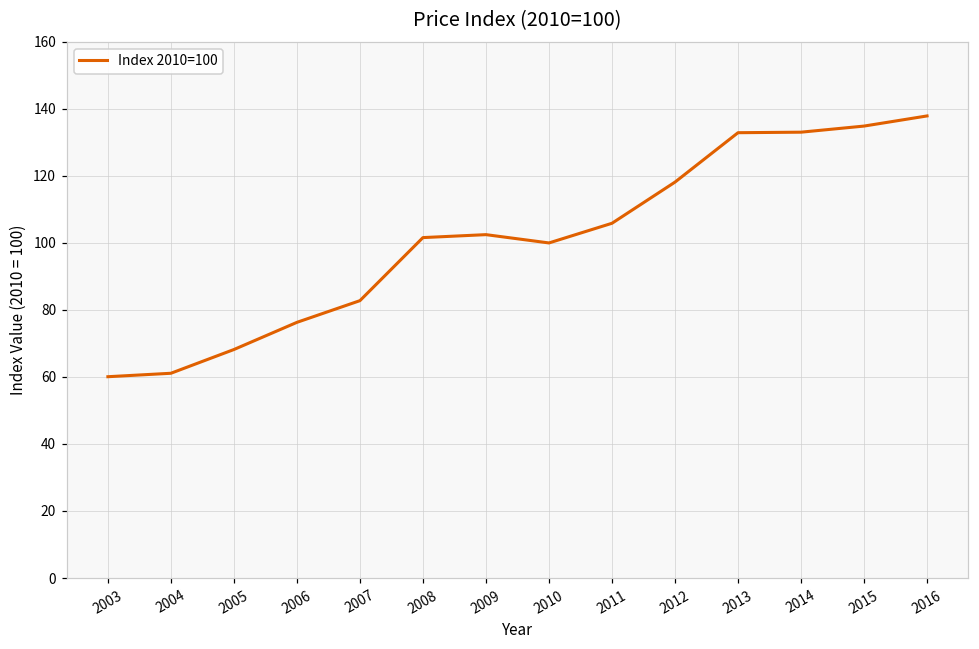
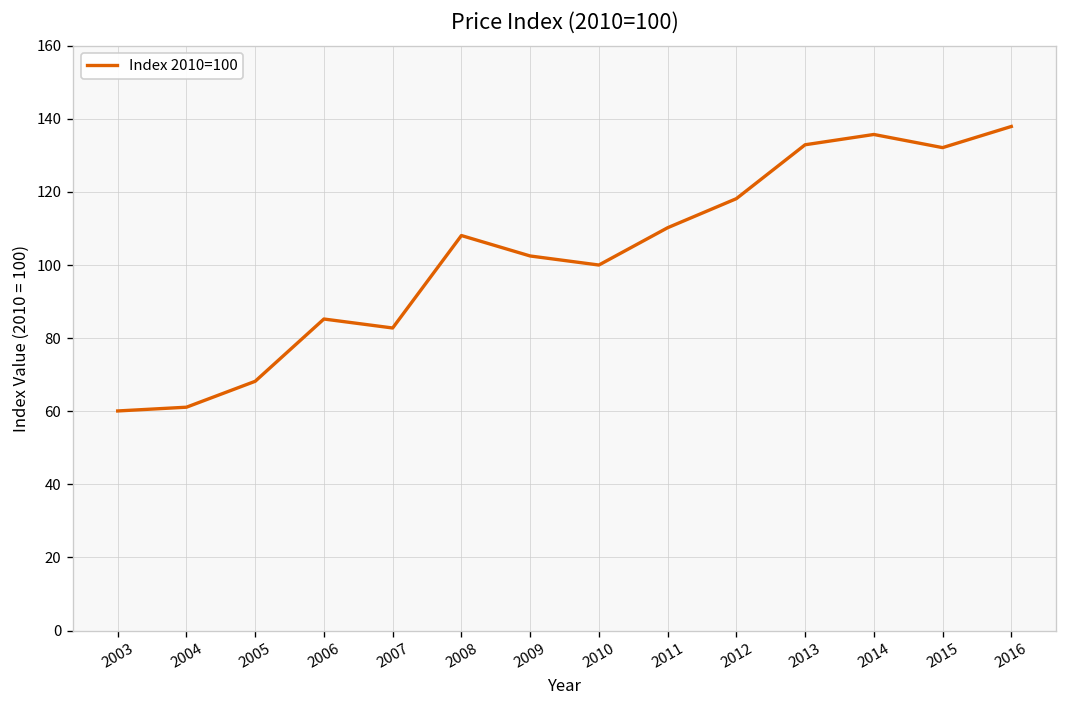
2006: 76 -> 85
2008: 102 -> 108
2011: 106 -> 110
2014: 133 -> 136
2015: 135 -> 132
